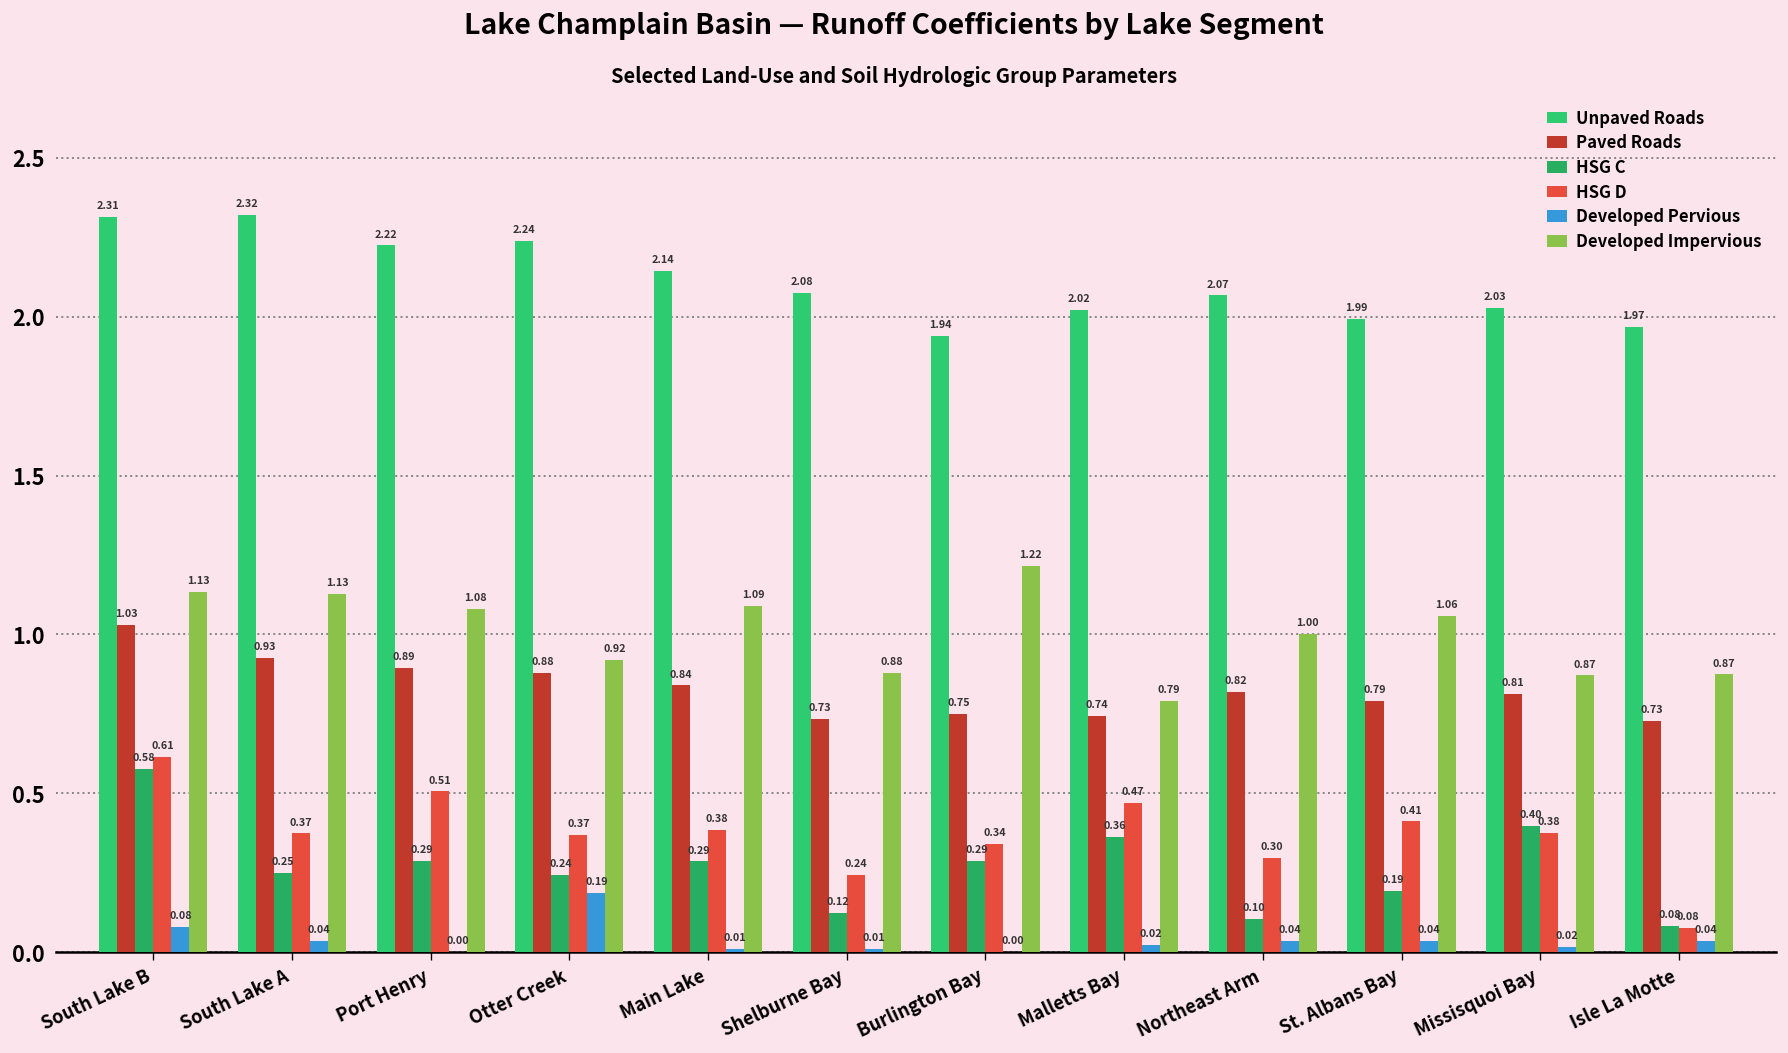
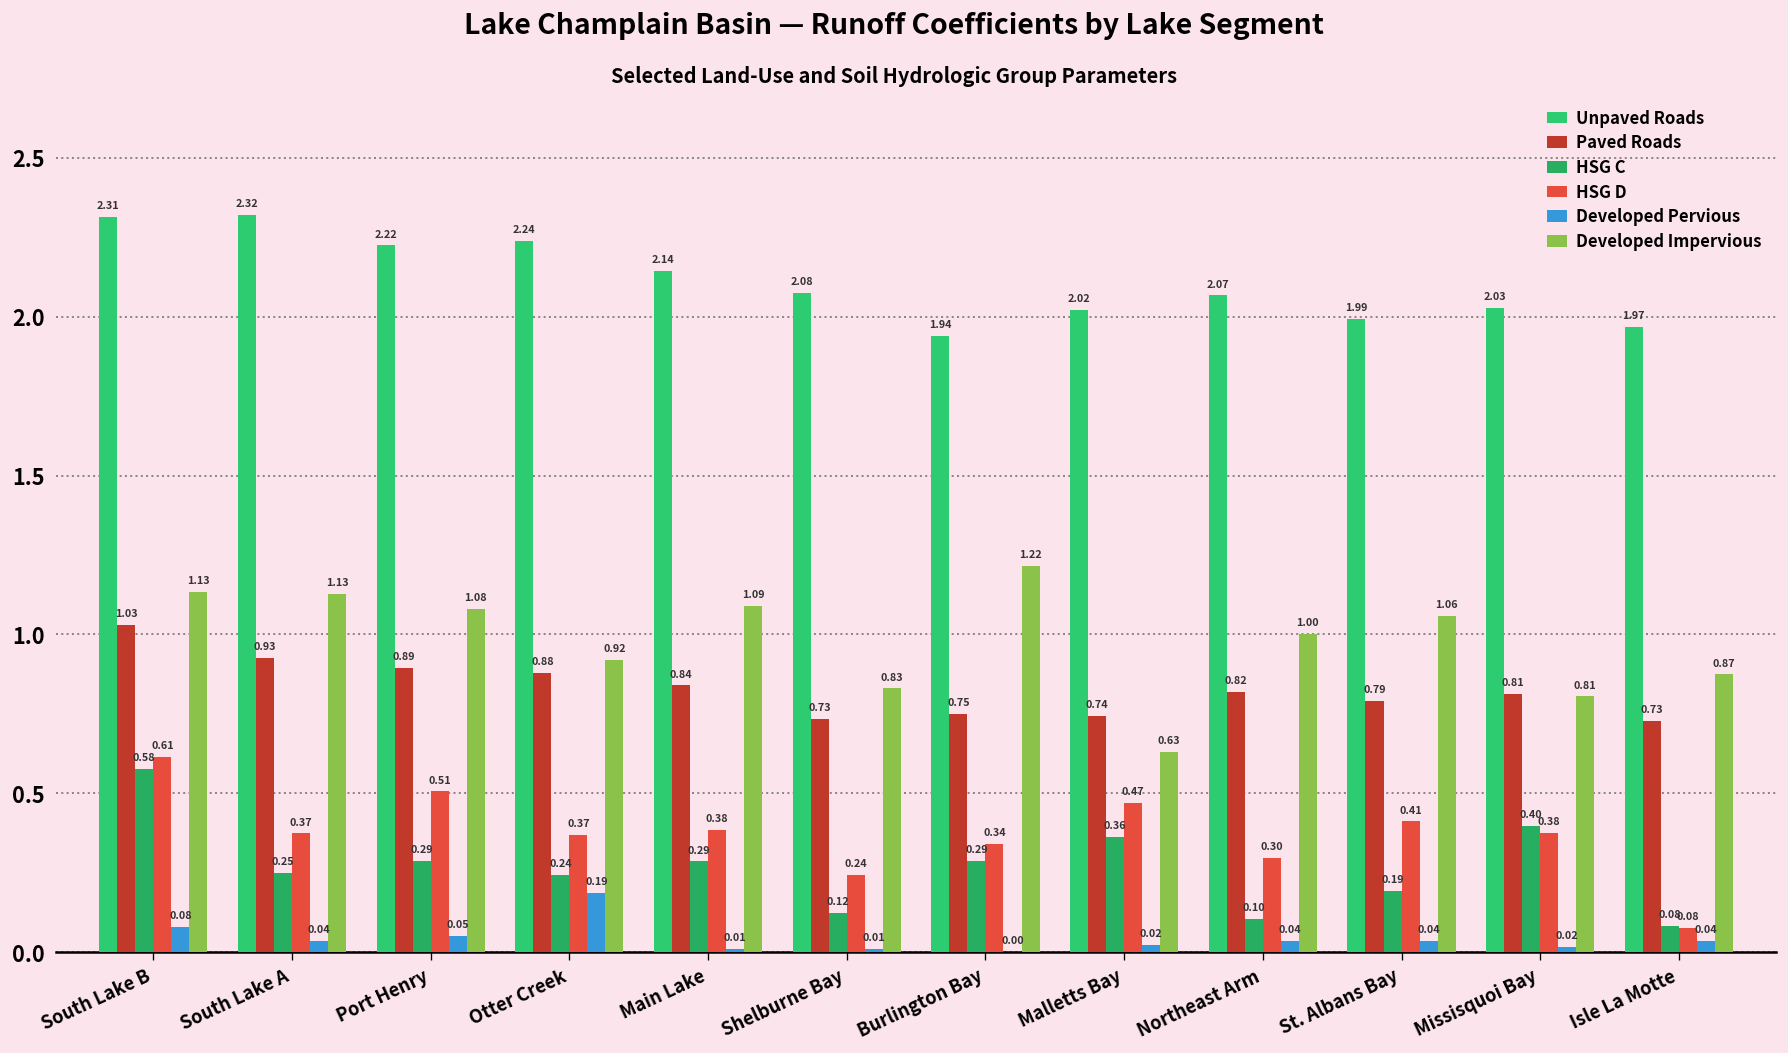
Developed Pervious, Port Henry: 0.00 -> 0.05
Developed Impervious, Shelburne Bay: 0.88 -> 0.83
Developed Impervious, Malletts Bay: 0.79 -> 0.63
Developed Impervious, Missisquoi Bay: 0.87 -> 0.81
